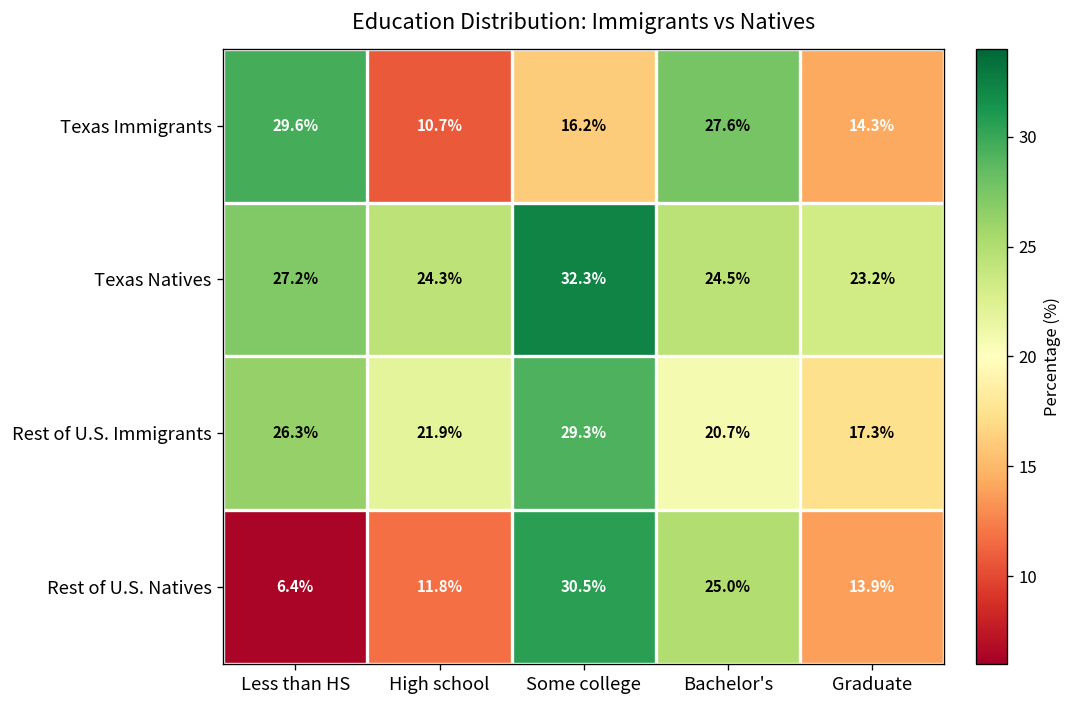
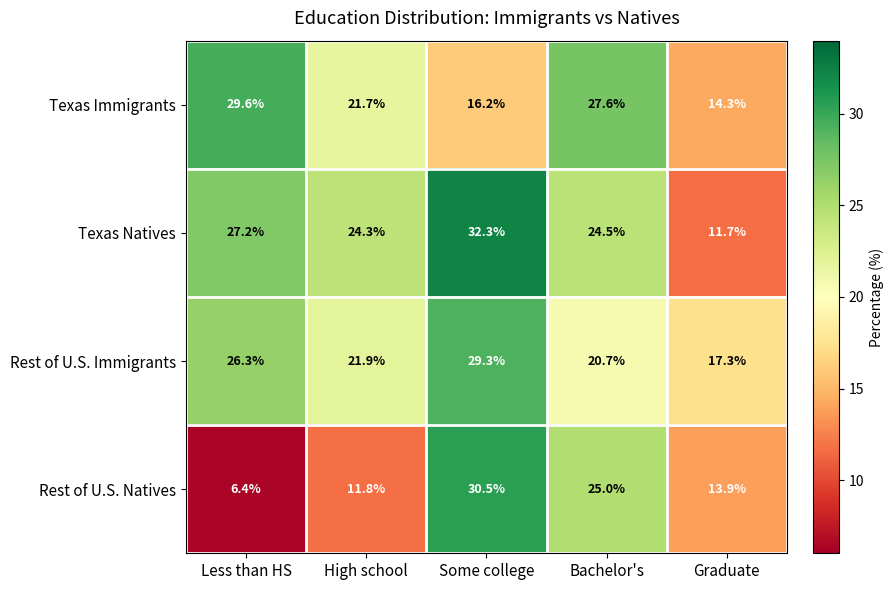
Texas Immigrants, High school: 10.7% -> 21.7%
Texas Natives, Graduate: 23.2% -> 11.7%
